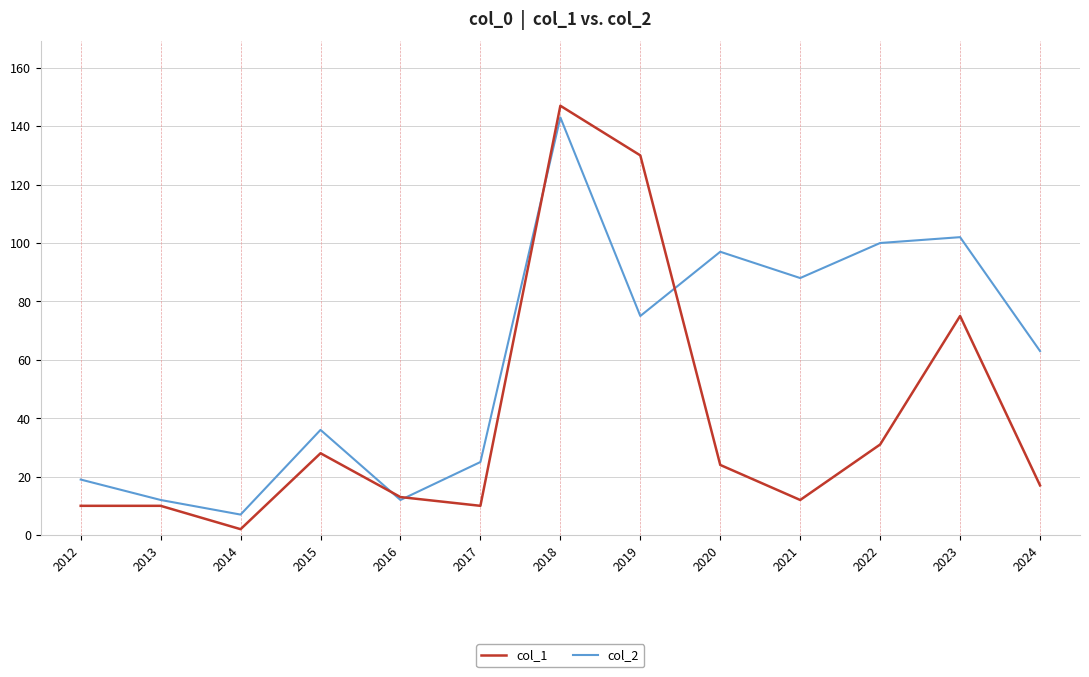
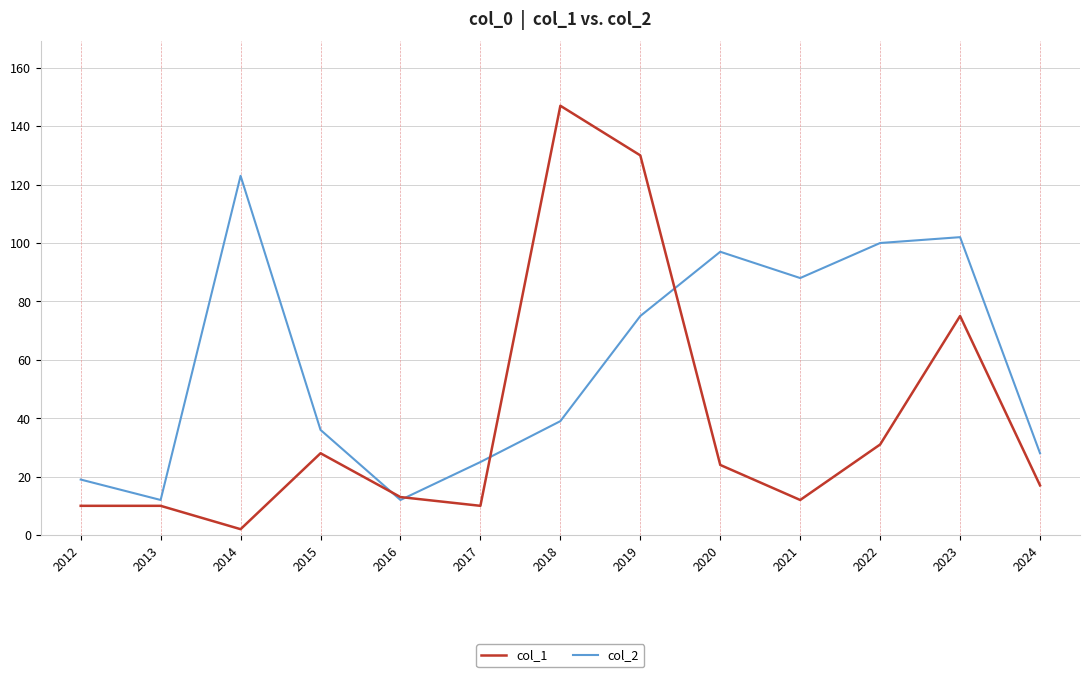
col_2, 2014: 7 -> 123
col_2, 2018: 143 -> 39
col_2, 2024: 63 -> 28
